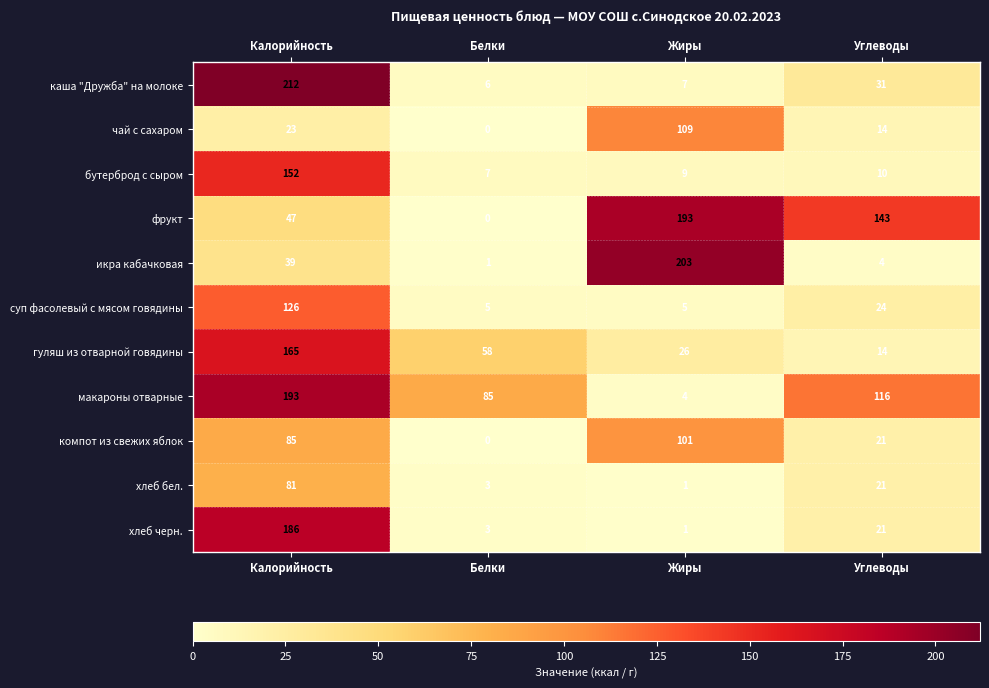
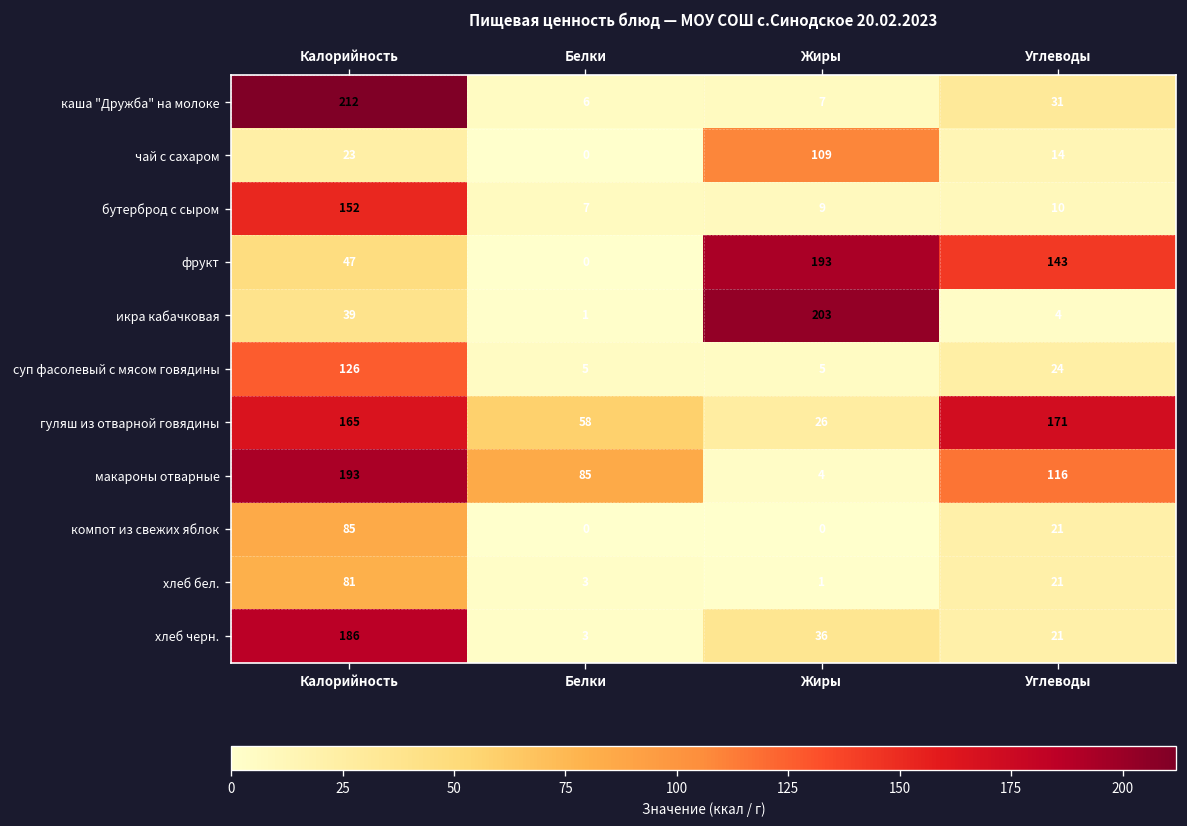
гуляш из отварной говядины, Углеводы: 14 -> 171
компот из свежих яблок, Жиры: 101 -> 0
хлеб черн., Жиры: 1 -> 36
